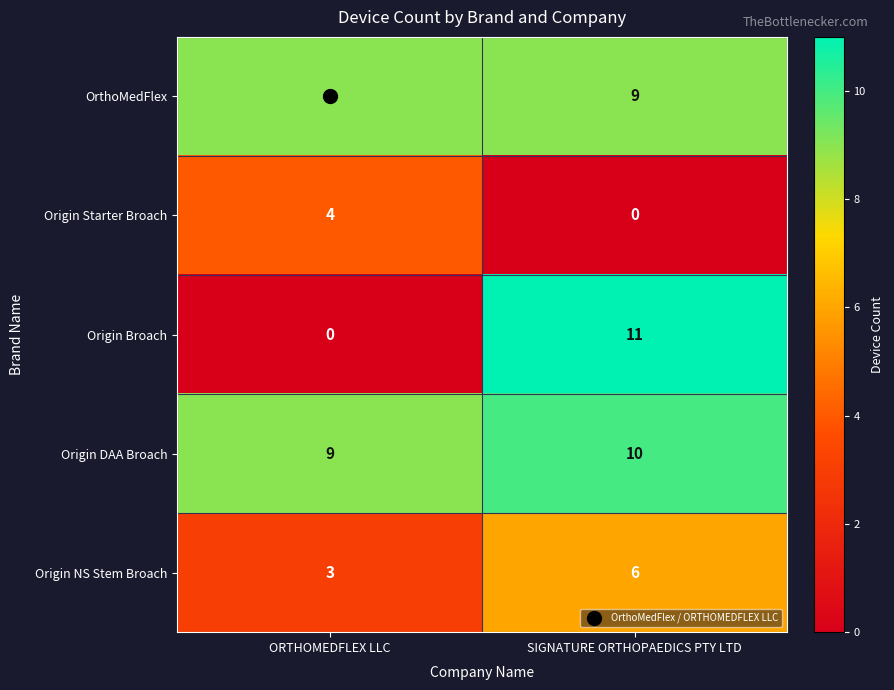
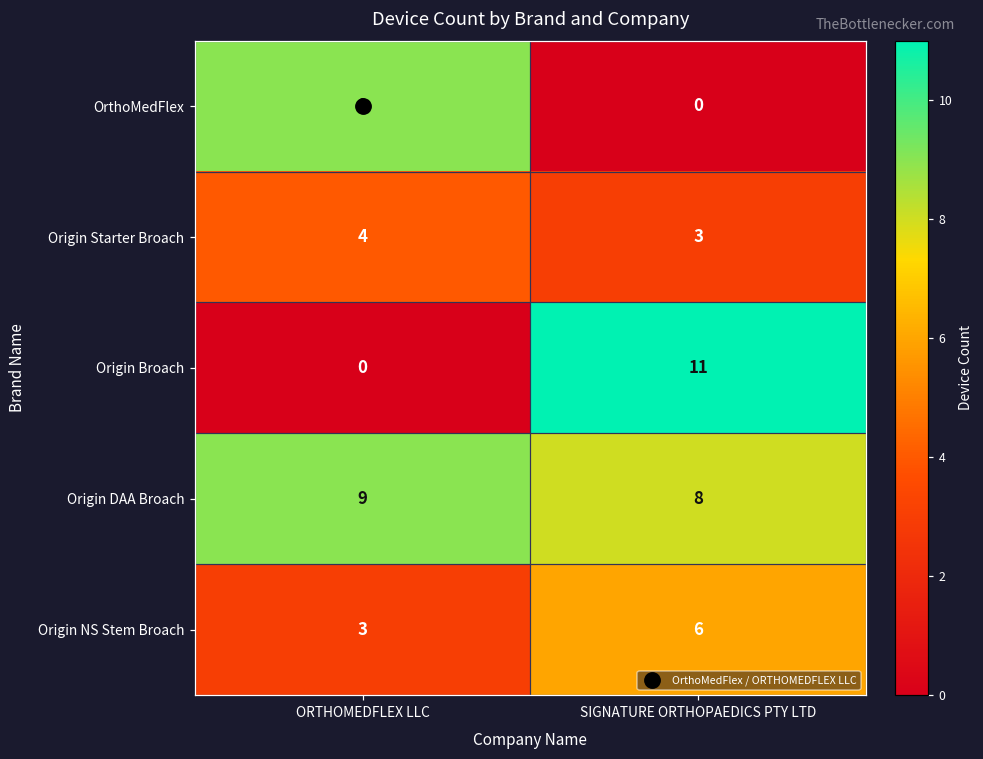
OrthoMedFlex, SIGNATURE ORTHOPAEDICS PTY LTD: 9 -> 0
Origin Starter Broach, SIGNATURE ORTHOPAEDICS PTY LTD: 0 -> 3
Origin DAA Broach, SIGNATURE ORTHOPAEDICS PTY LTD: 10 -> 8
